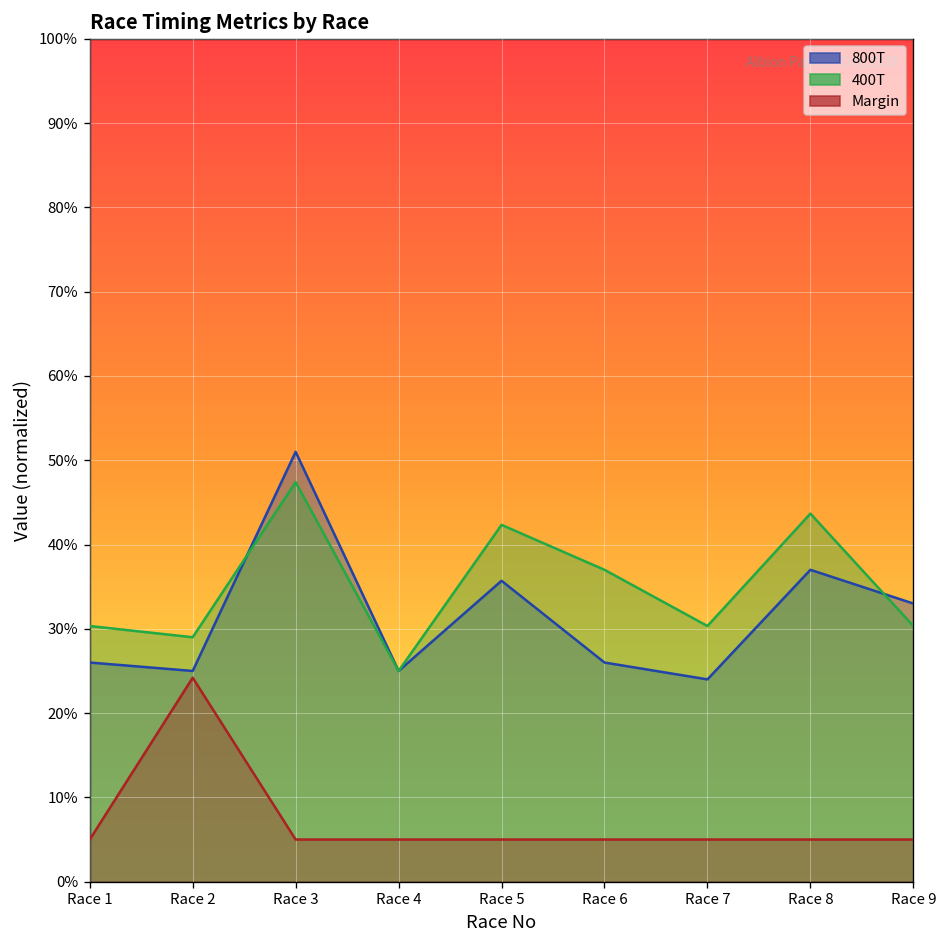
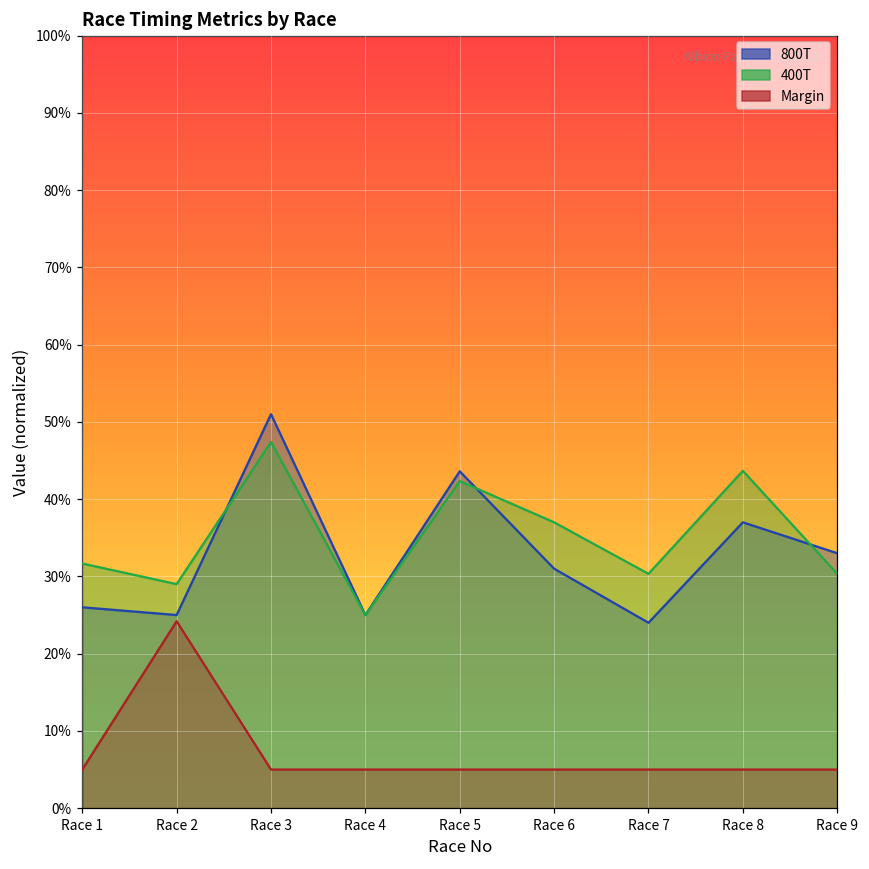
400T, Race 1: 30% -> 32%
800T, Race 5: 36% -> 44%
800T, Race 6: 26% -> 31%
